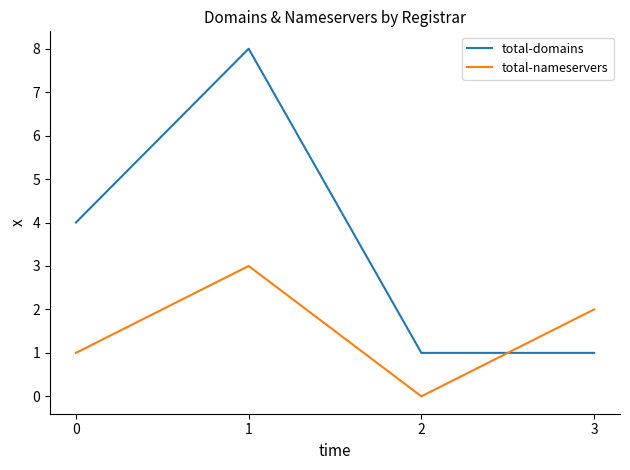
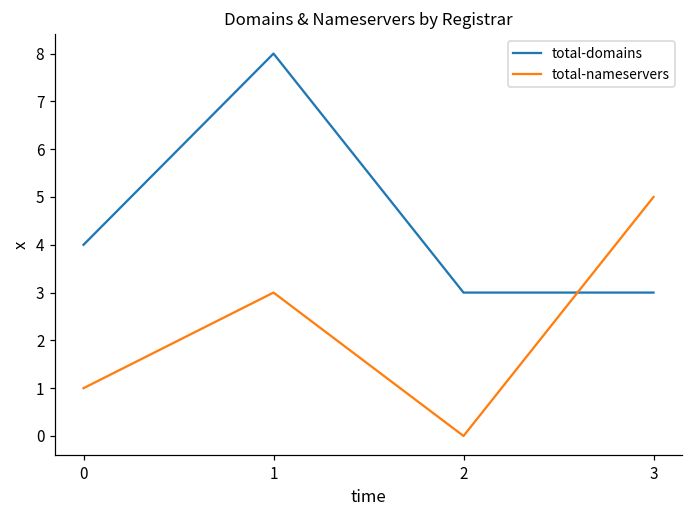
total-domains, 2: 1 -> 3
total-domains, 3: 1 -> 3
total-nameservers, 3: 2 -> 5
